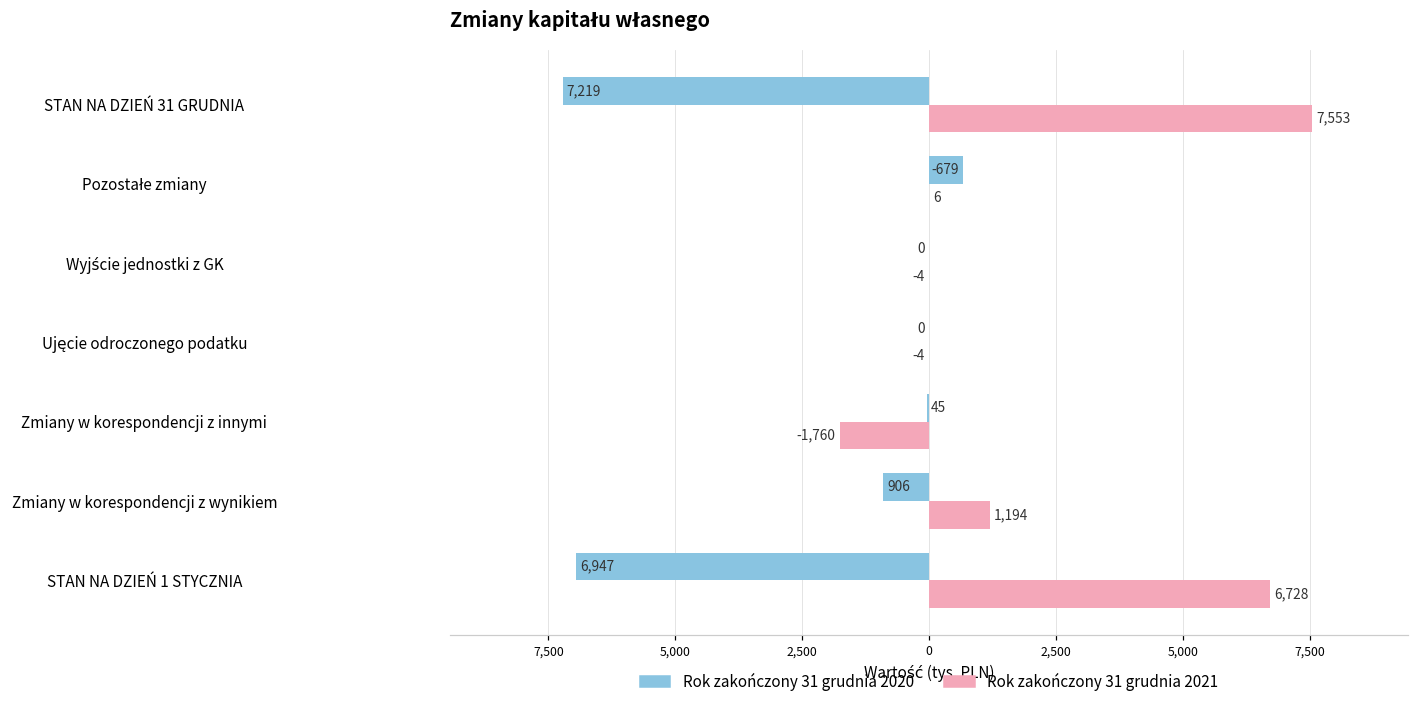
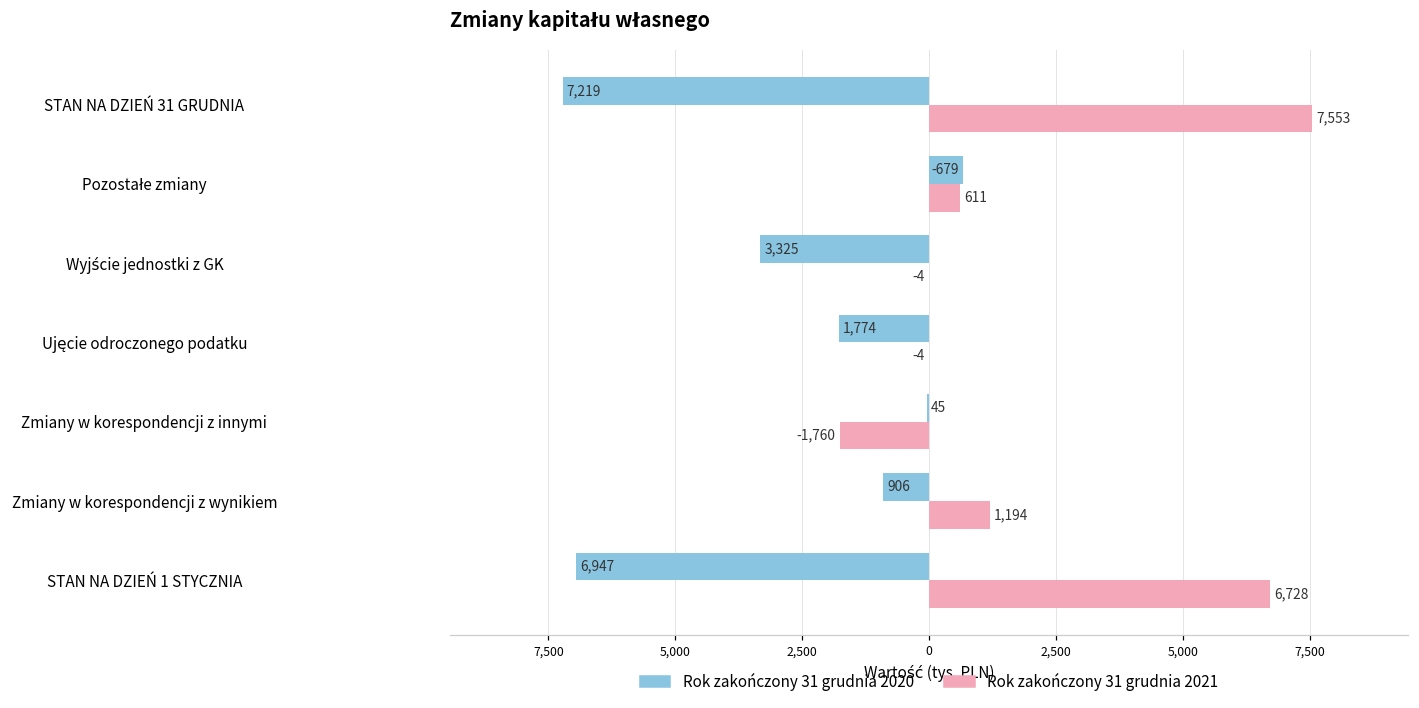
Rok zakończony 31 grudnia 2021, Pozostałe zmiany: 6 -> 611
Rok zakończony 31 grudnia 2020, Wyjście jednostki z GK: 0 -> 3,325
Rok zakończony 31 grudnia 2020, Ujęcie odroczonego podatku: 0 -> 1,774
